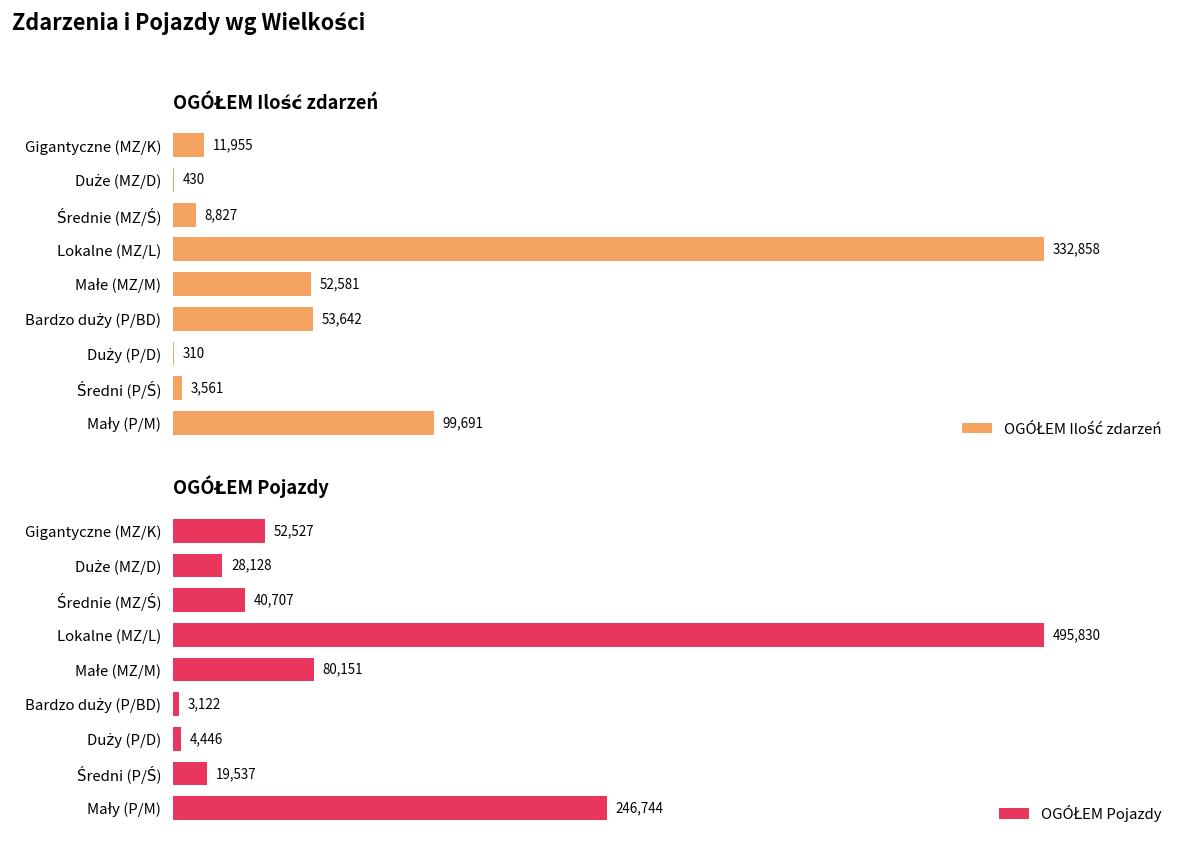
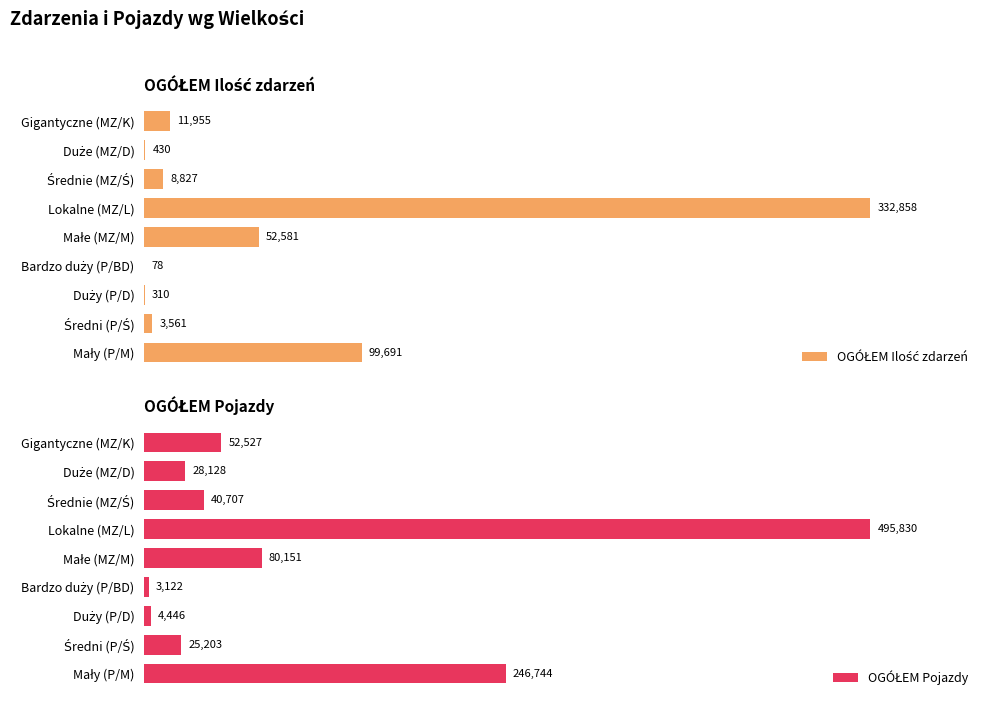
OGÓŁEM Ilość zdarzeń, Bardzo duży (P/BD): 53,642 -> 78
OGÓŁEM Pojazdy, Średni (P/Ś): 19,537 -> 25,203
